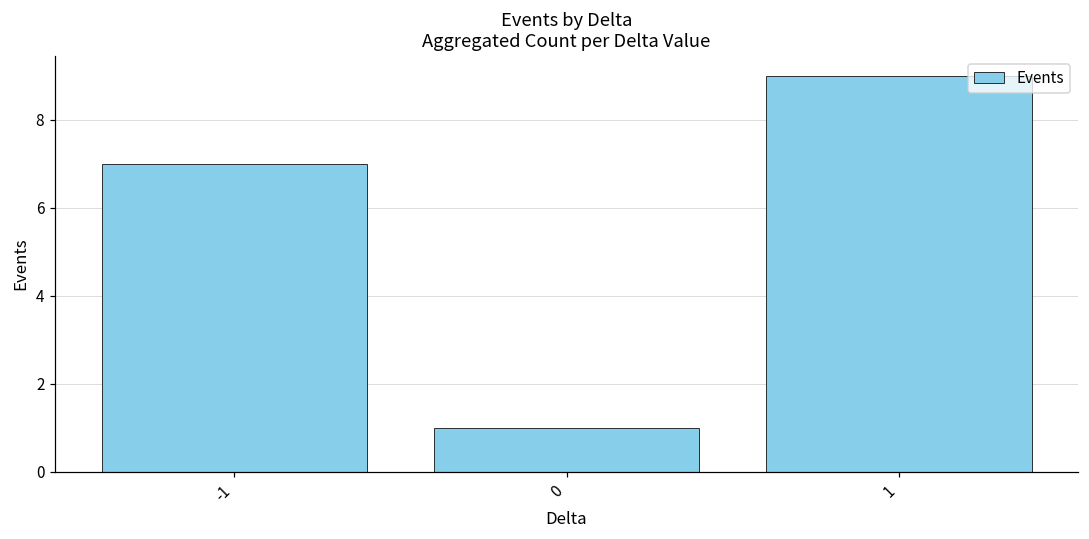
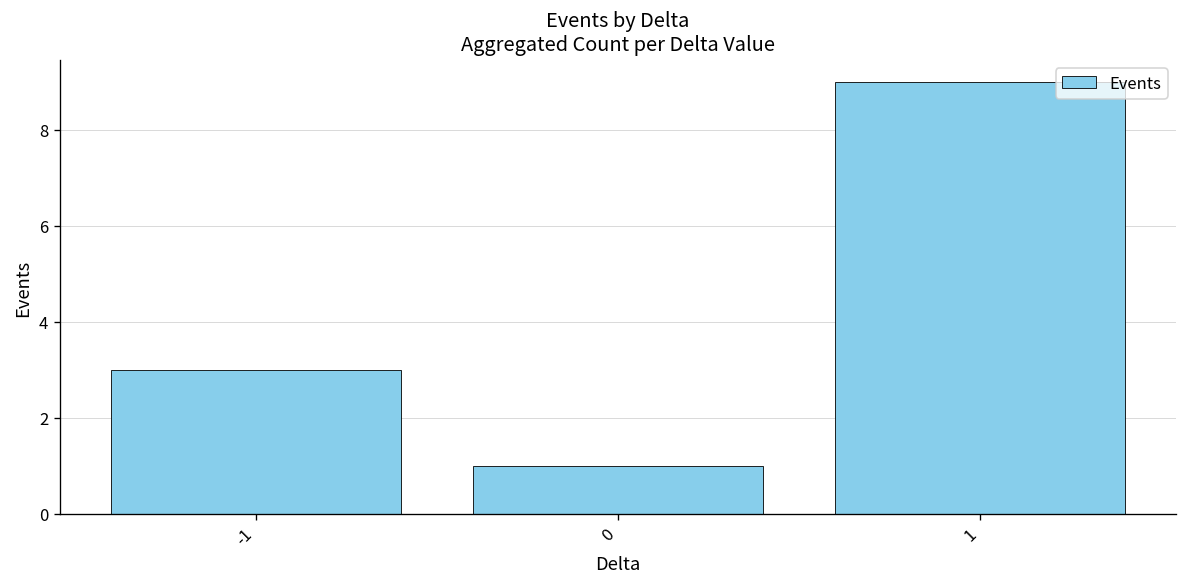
-1: 7 -> 3
